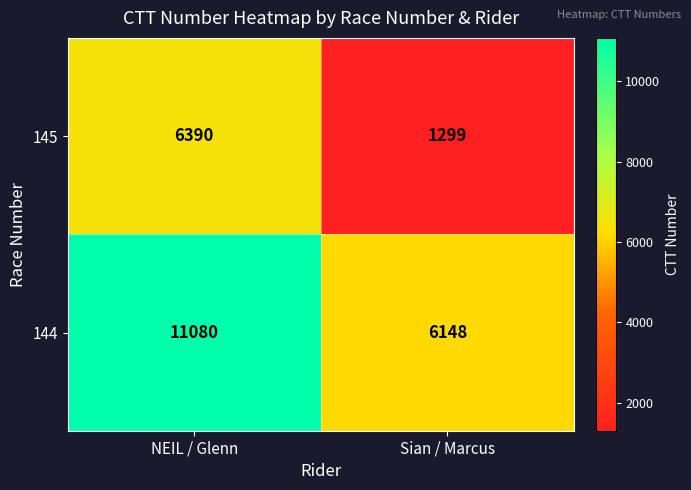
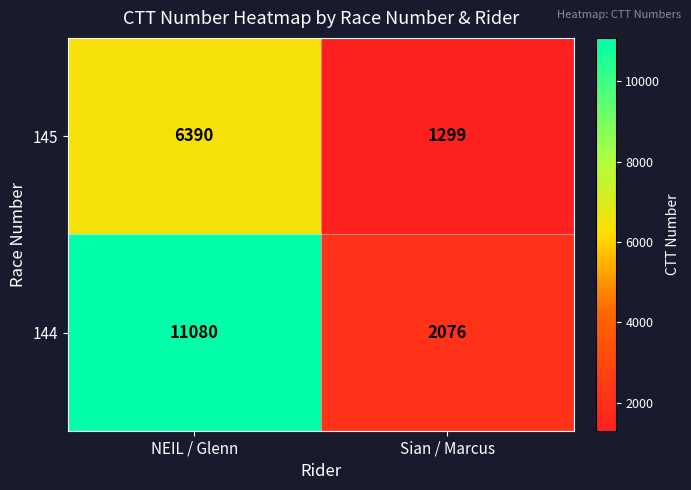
144, Sian / Marcus: 6148 -> 2076
